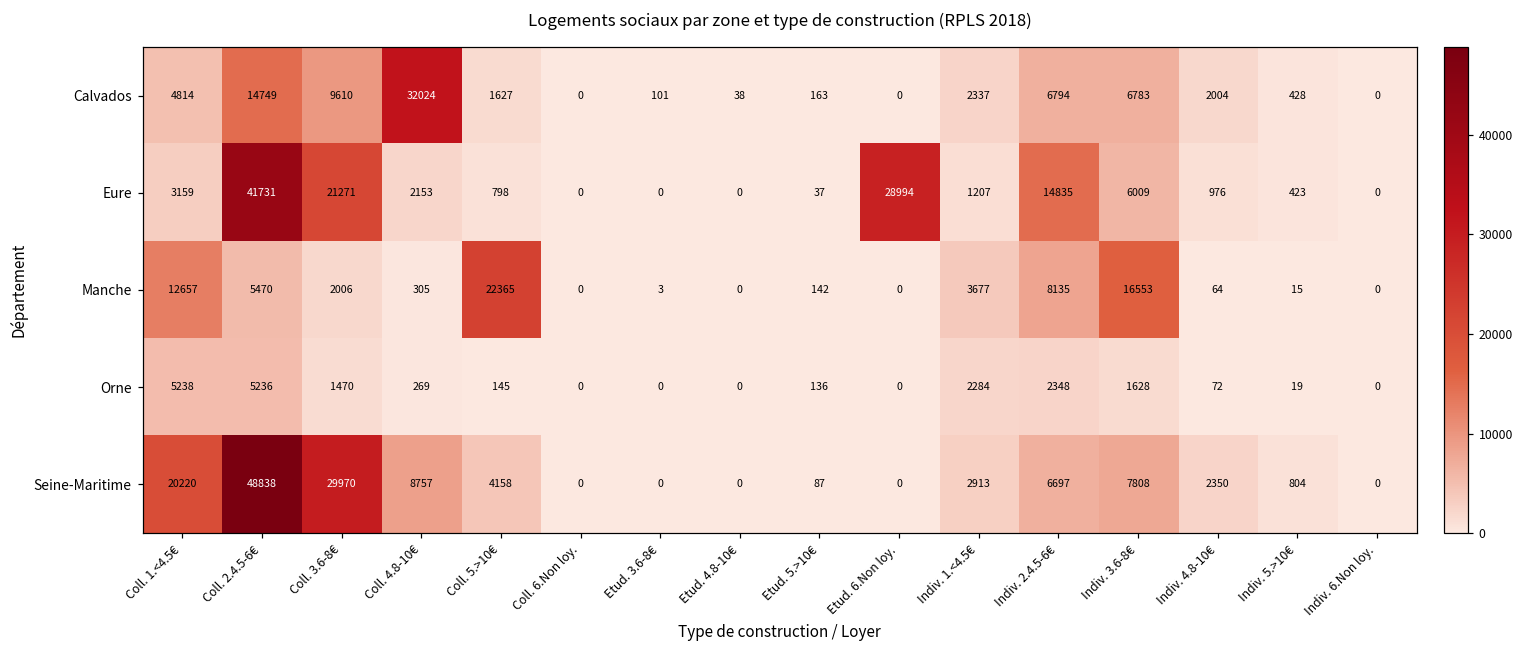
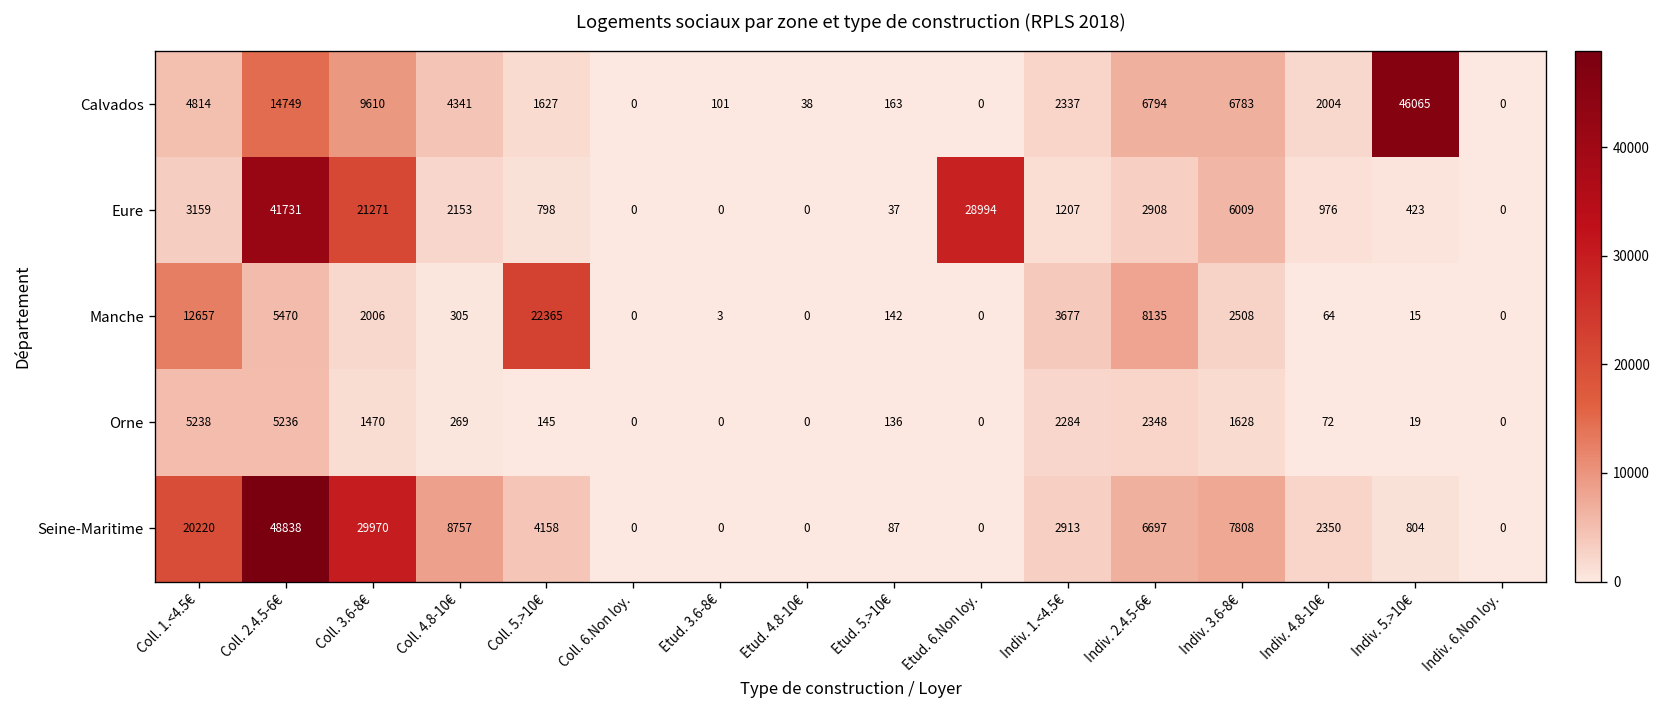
Calvados, Coll. 4.8-10€: 32024 -> 4341
Calvados, Indiv. 5.>10€: 428 -> 46065
Eure, Indiv. 2.4.5-6€: 14835 -> 2908
Manche, Indiv. 3.6-8€: 16553 -> 2508
